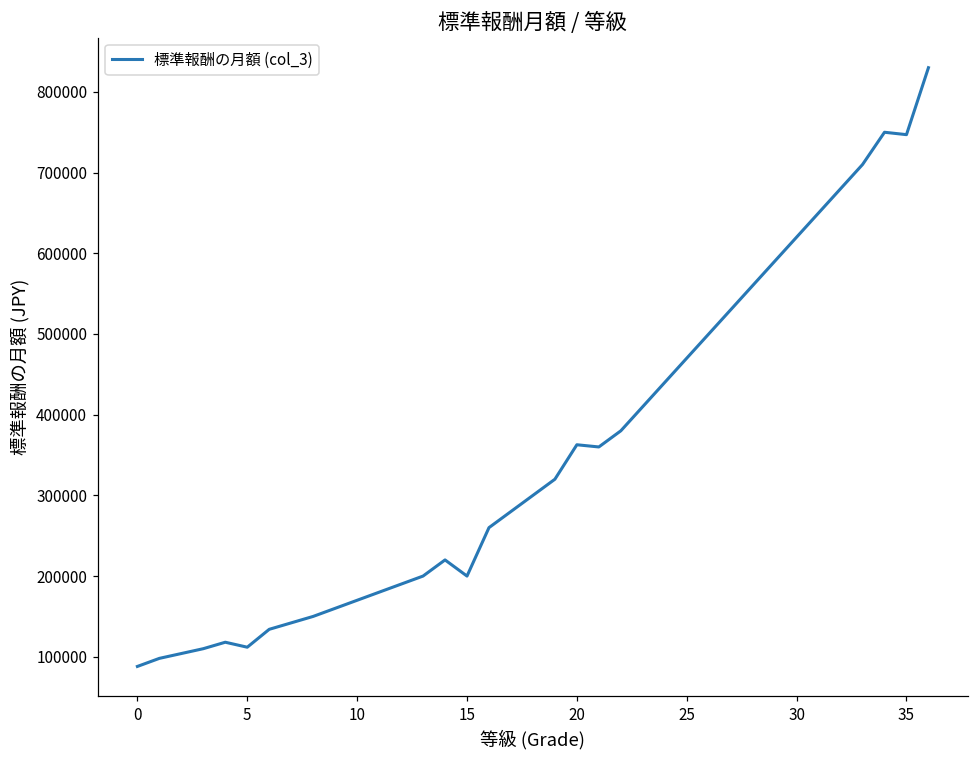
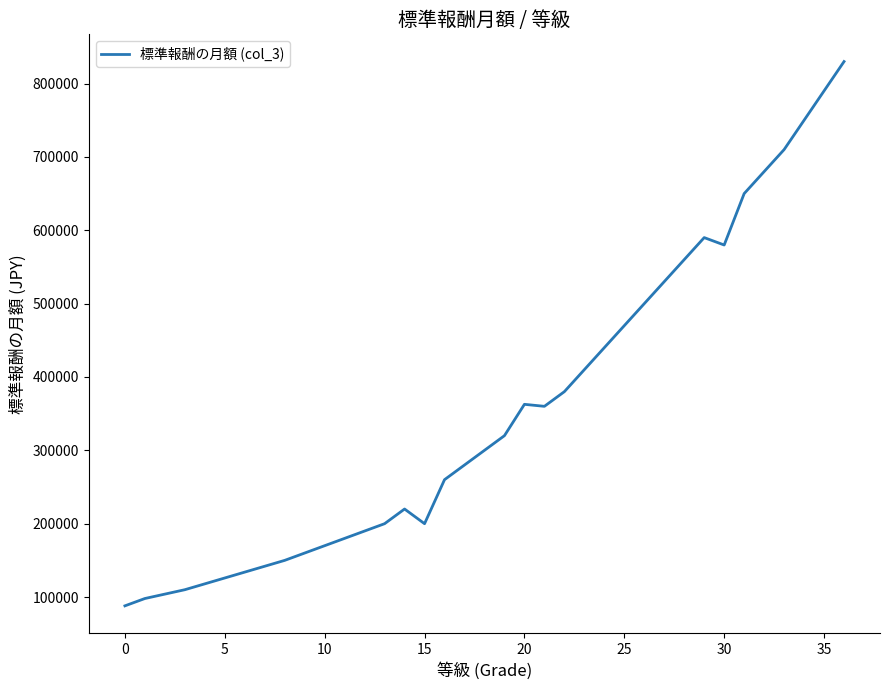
5: 110000 -> 130000
30: 620000 -> 580000
35: 750000 -> 790000
